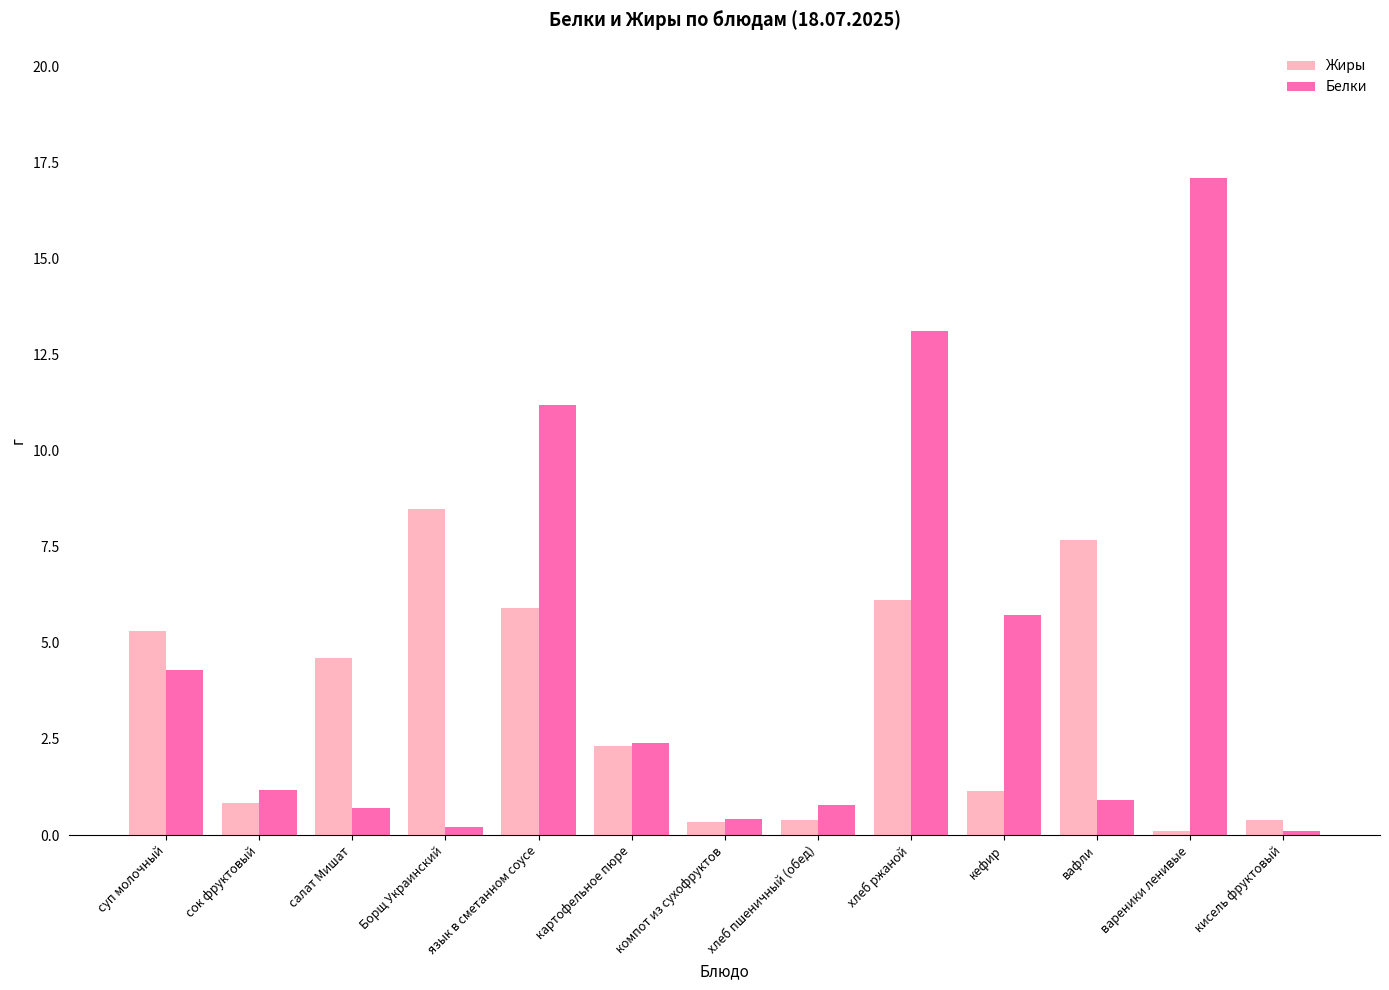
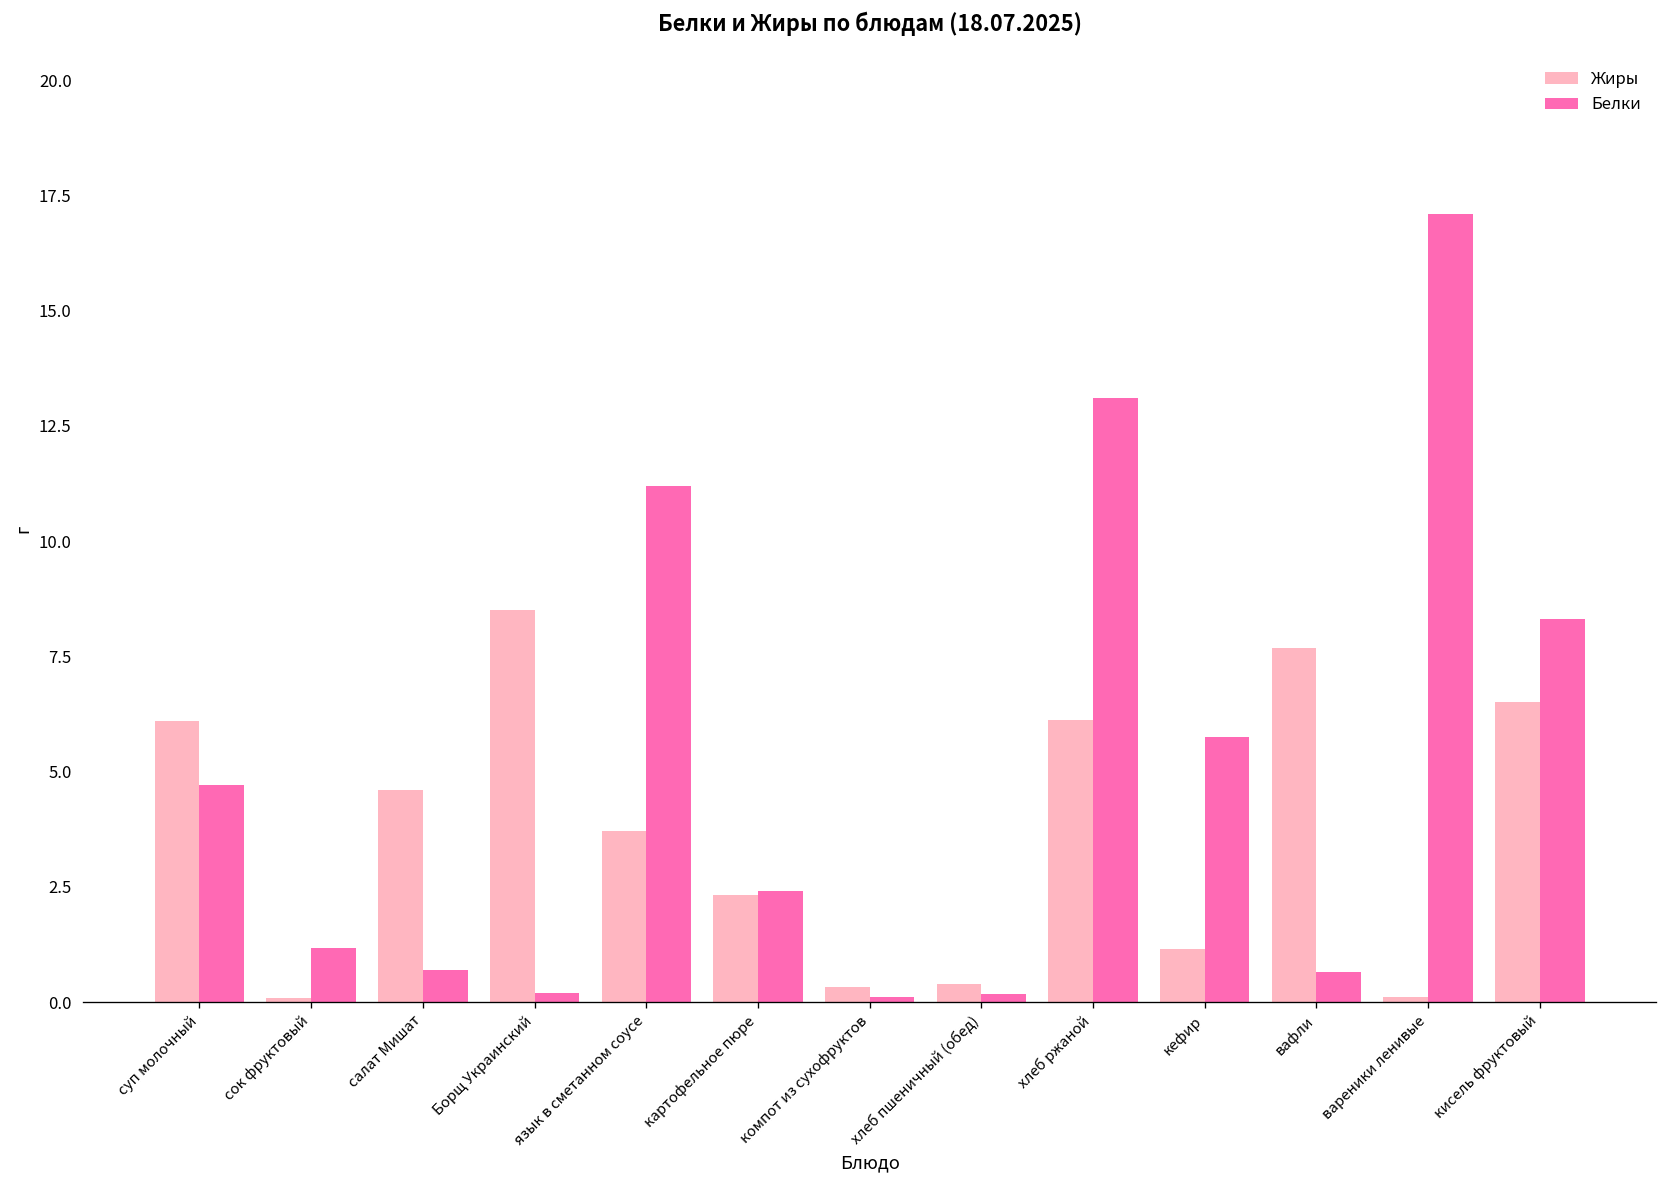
Жиры, суп молочный: 5.3 -> 6.1
Белки, суп молочный: 4.3 -> 4.7
Жиры, сок фруктовый: 0.8 -> 0.1
Жиры, язык в сметанном соусе: 5.9 -> 3.7
Белки, компот из сухофруктов: 0.4 -> 0.1
Белки, хлеб пшеничный (обед): 0.8 -> 0.2
Белки, вафли: 0.9 -> 0.7
Жиры, кисель фруктовый: 0.4 -> 6.5
Белки, кисель фруктовый: 0.1 -> 8.3
